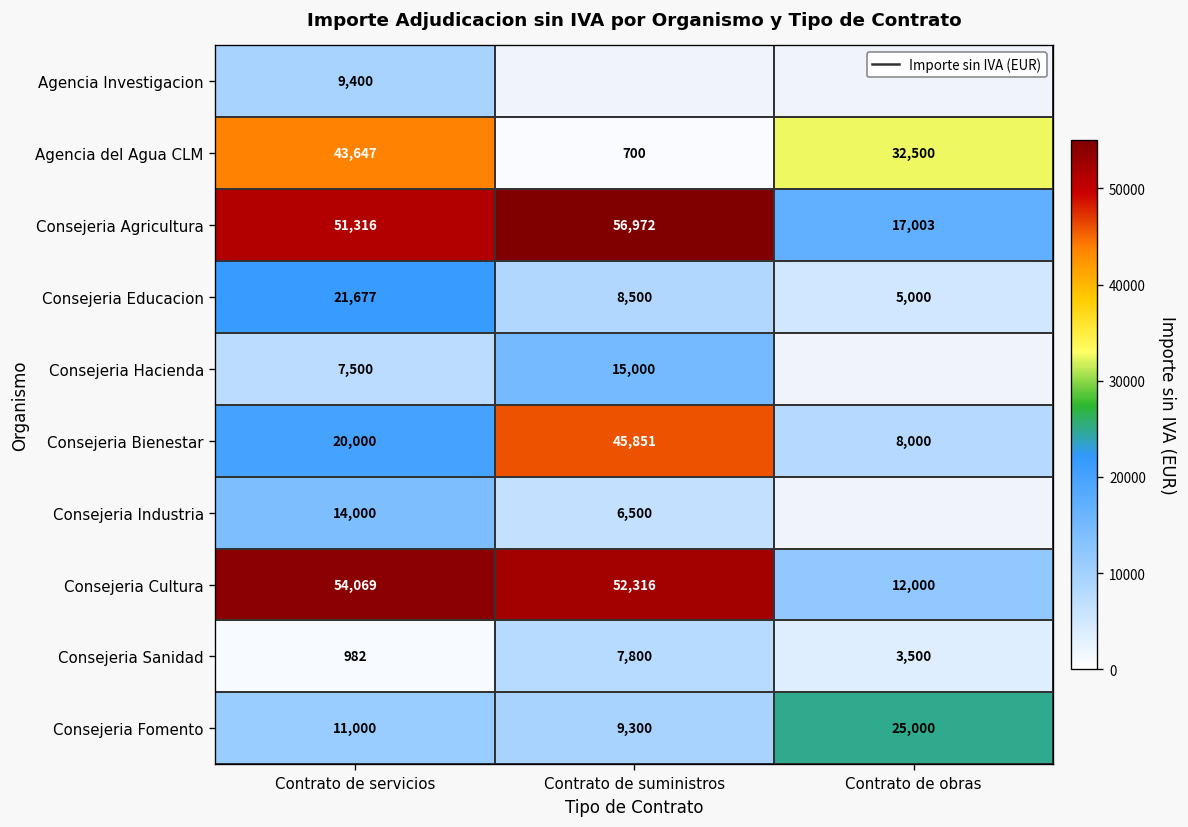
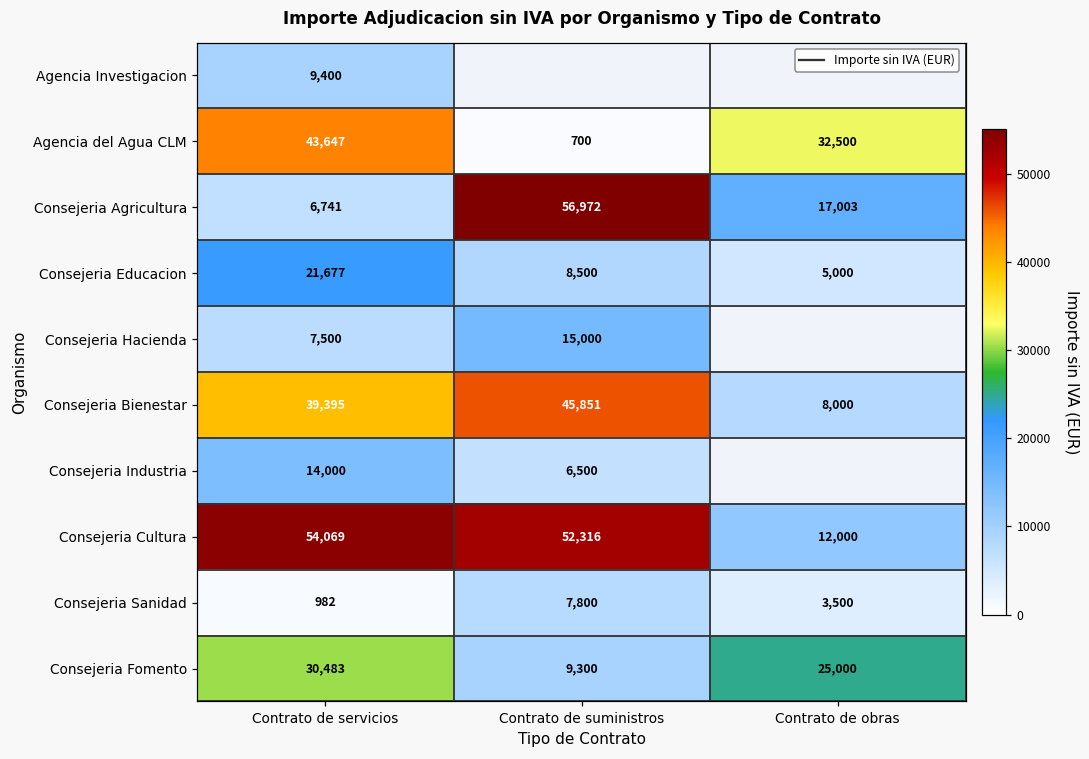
Consejeria Agricultura, Contrato de servicios: 51,316 -> 6,741
Consejeria Bienestar, Contrato de servicios: 20,000 -> 39,395
Consejeria Fomento, Contrato de servicios: 11,000 -> 30,483
